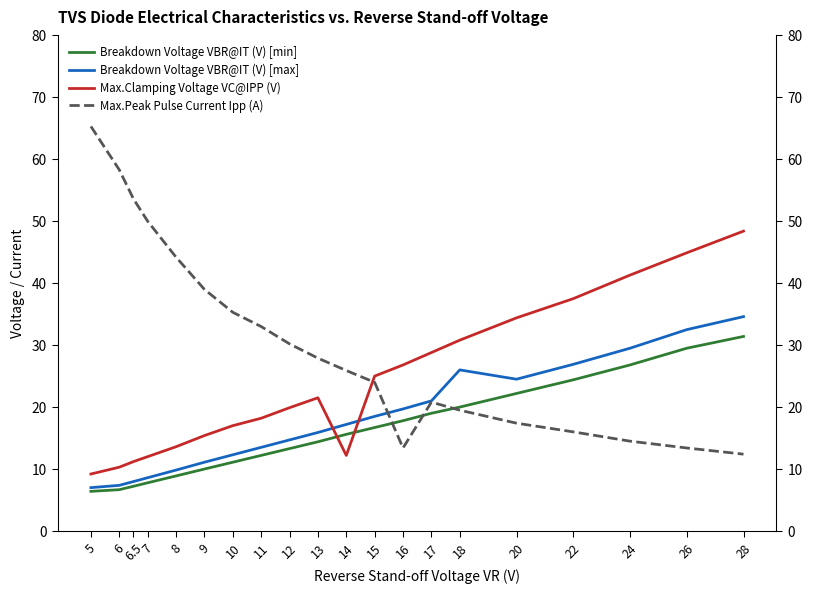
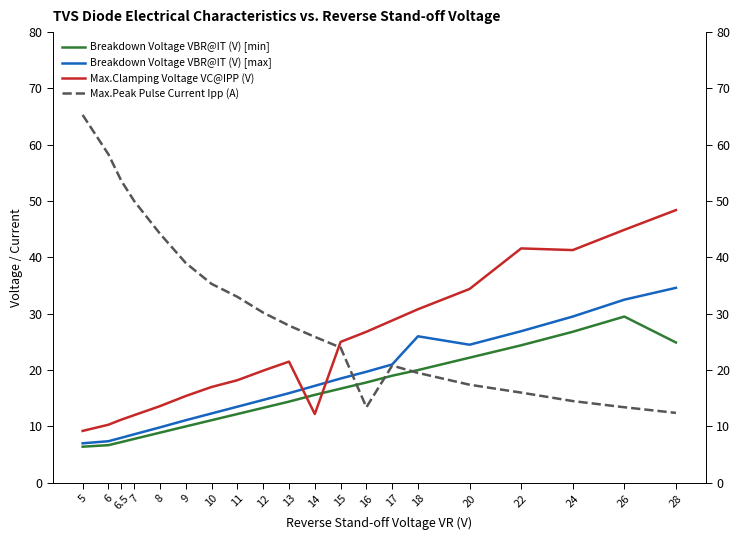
Max.Clamping Voltage VC@IPP (V), 22: 38 -> 42
Breakdown Voltage VBR@IT (V) [min], 28: 31 -> 25
